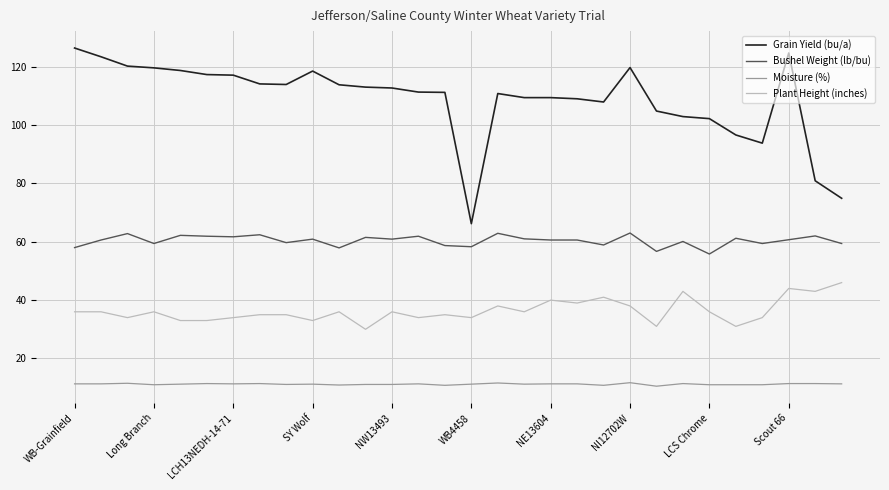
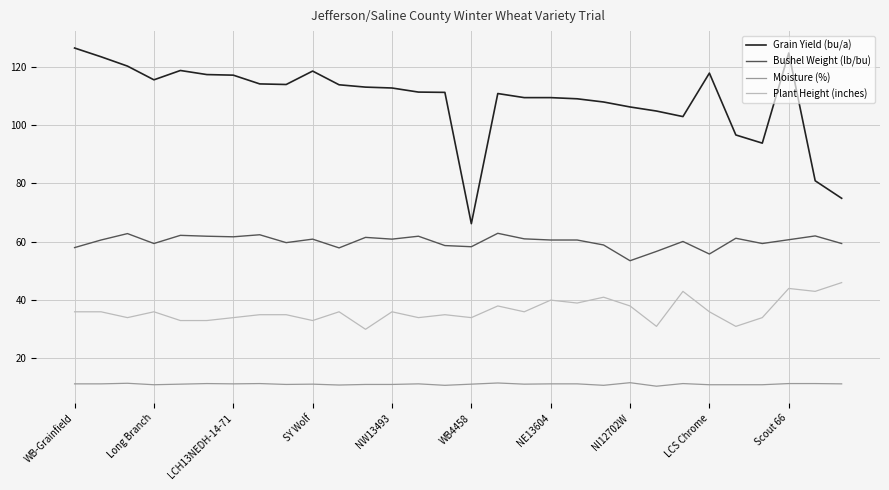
Grain Yield (bu/a), Long Branch: 120 -> 116
Grain Yield (bu/a), NI12702W: 120 -> 106
Bushel Weight (lb/bu), NI12702W: 63 -> 54
Grain Yield (bu/a), LCS Chrome: 102 -> 118
